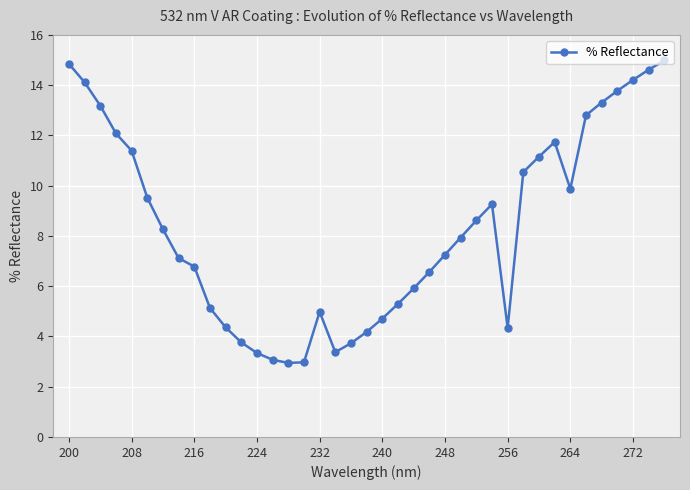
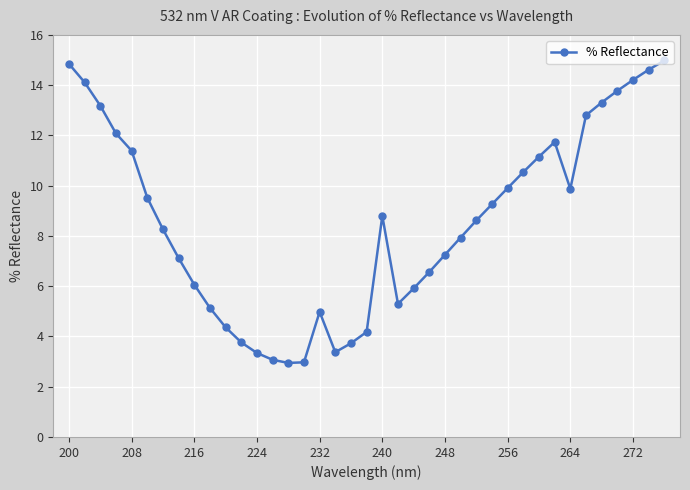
216: 6.8 -> 6.1
240: 4.7 -> 8.8
256: 4.3 -> 9.9
